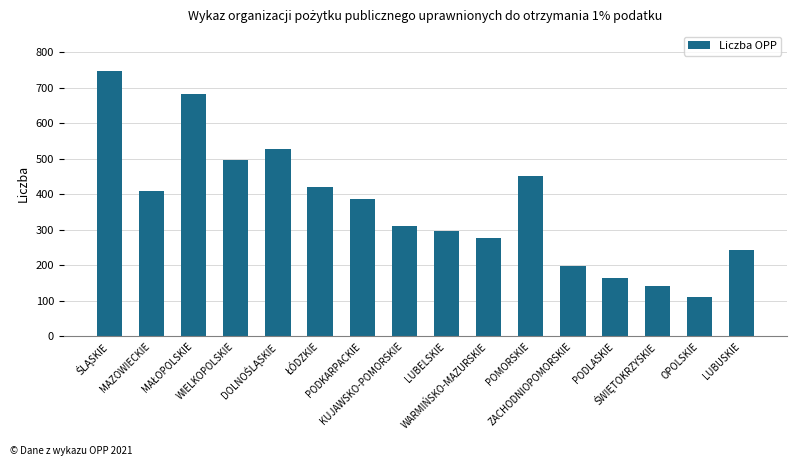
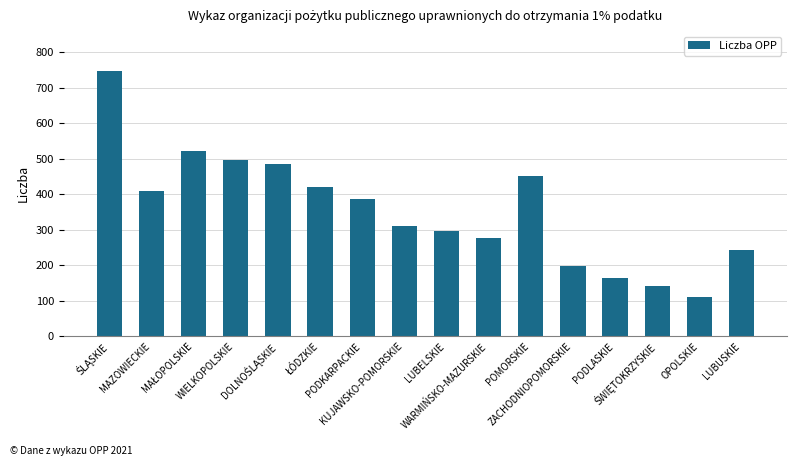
MAŁOPOLSKIE: 680 -> 520
DOLNOŚLĄSKIE: 530 -> 490
